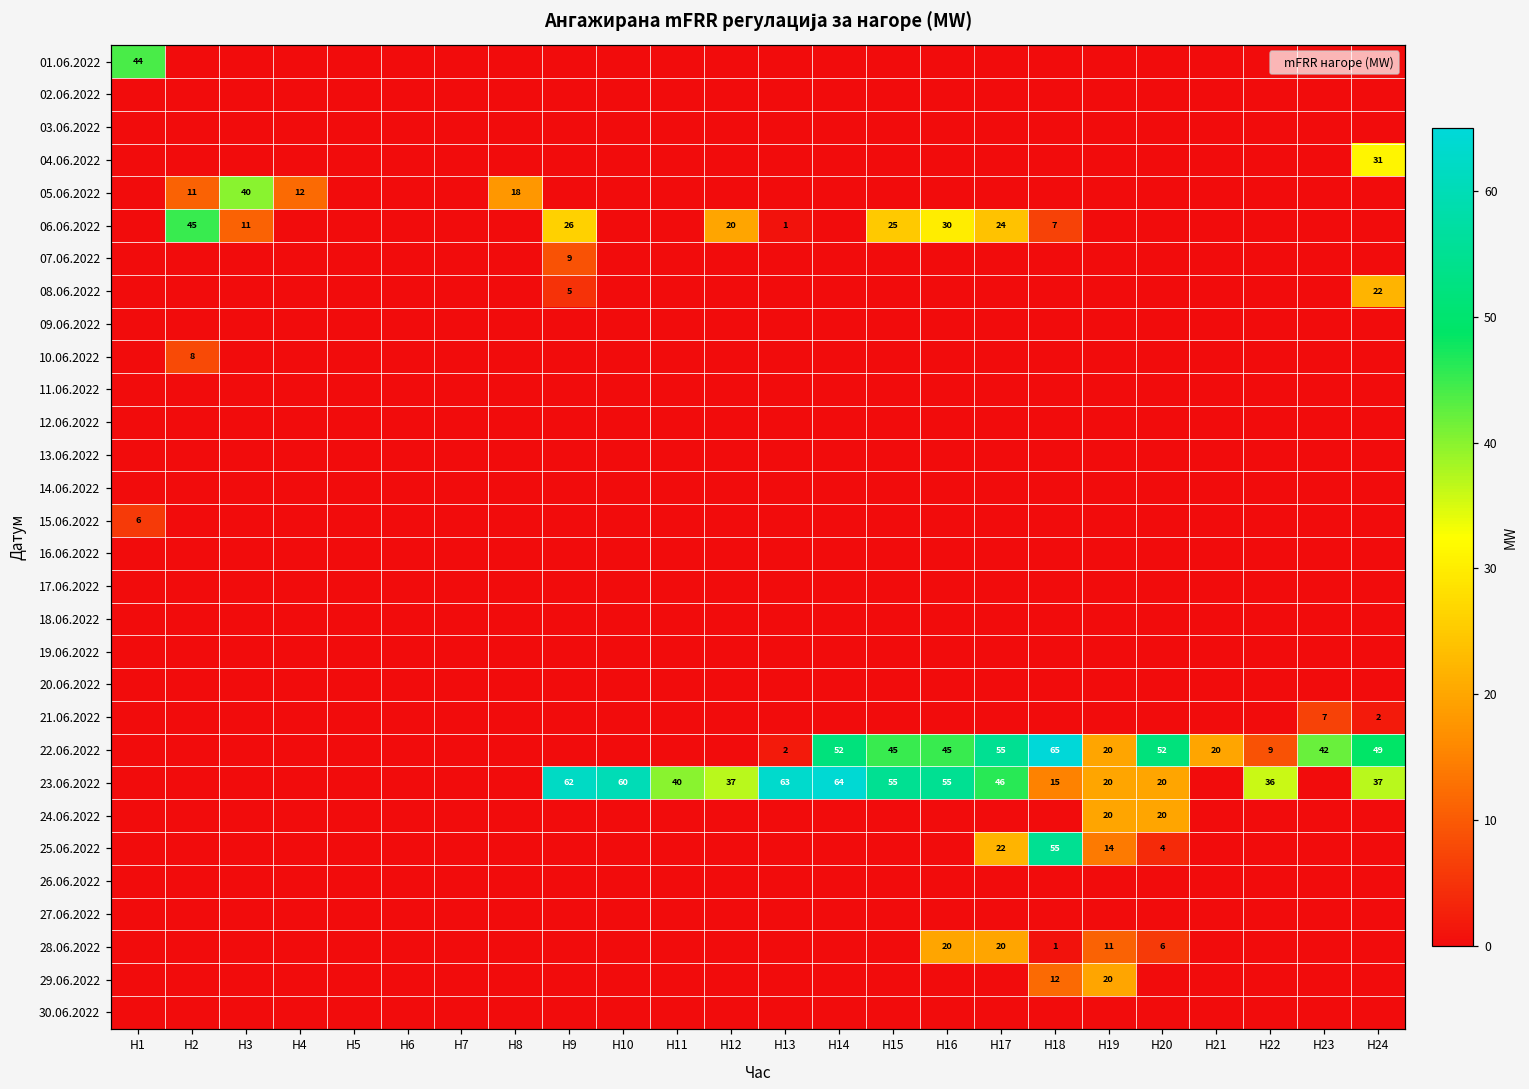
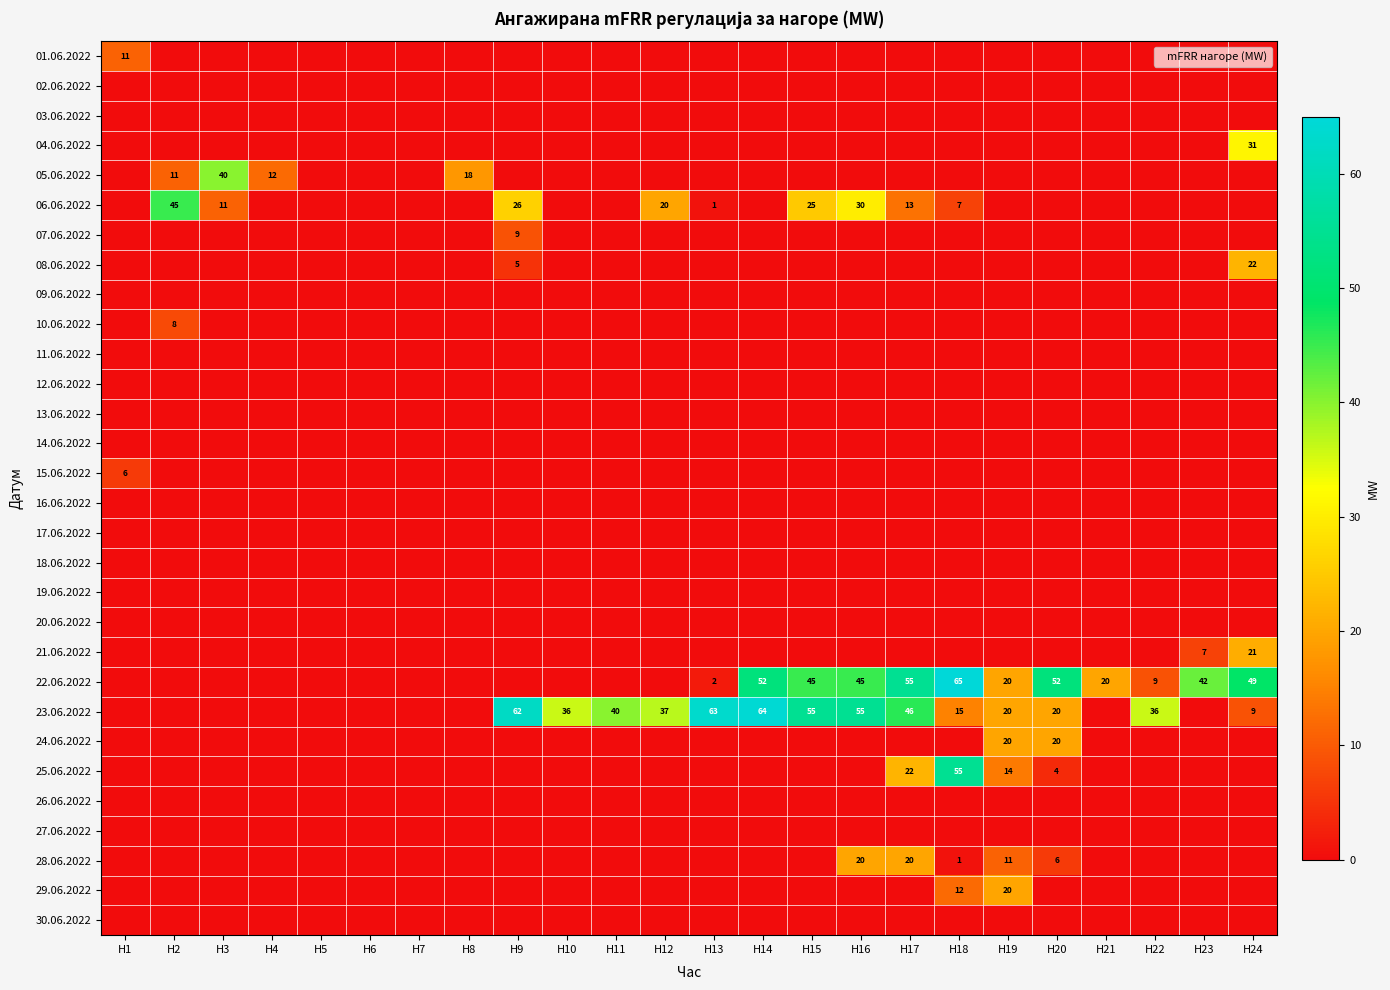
01.06.2022, H1: 44 -> 11
06.06.2022, H17: 24 -> 13
21.06.2022, H24: 2 -> 21
23.06.2022, H10: 60 -> 36
23.06.2022, H24: 37 -> 9
